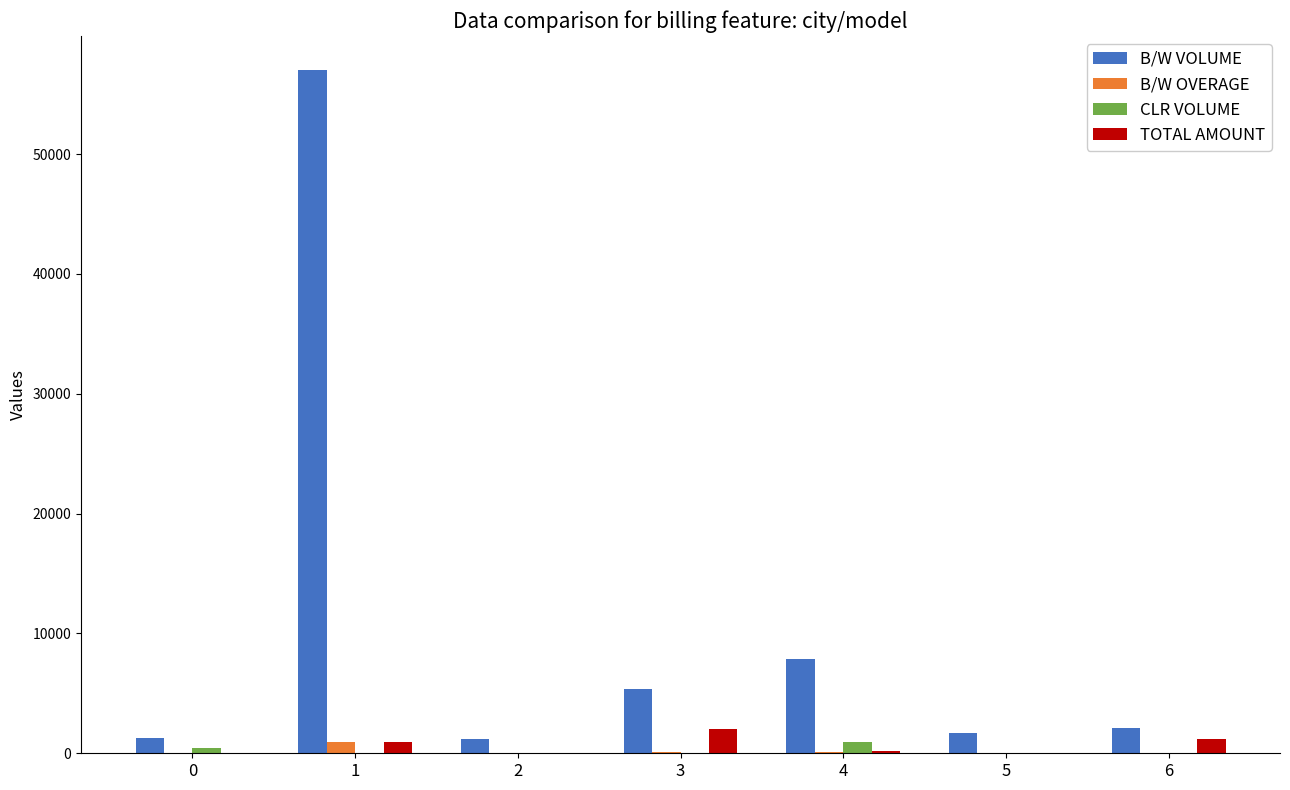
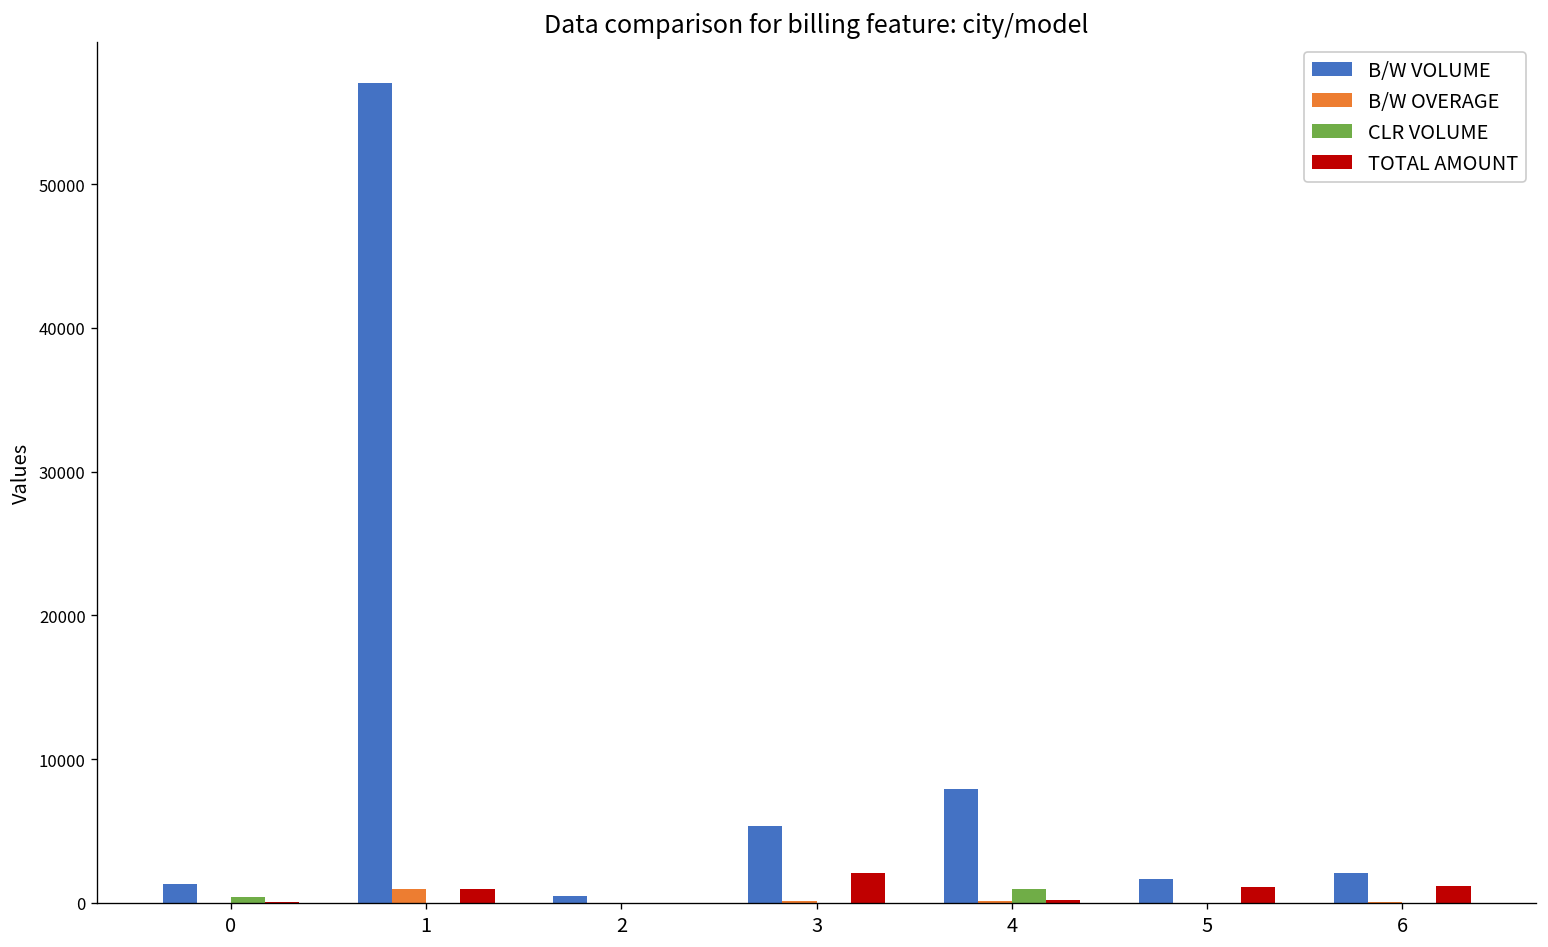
B/W VOLUME, 2: 1200 -> 500
TOTAL AMOUNT, 5: 0 -> 1100
